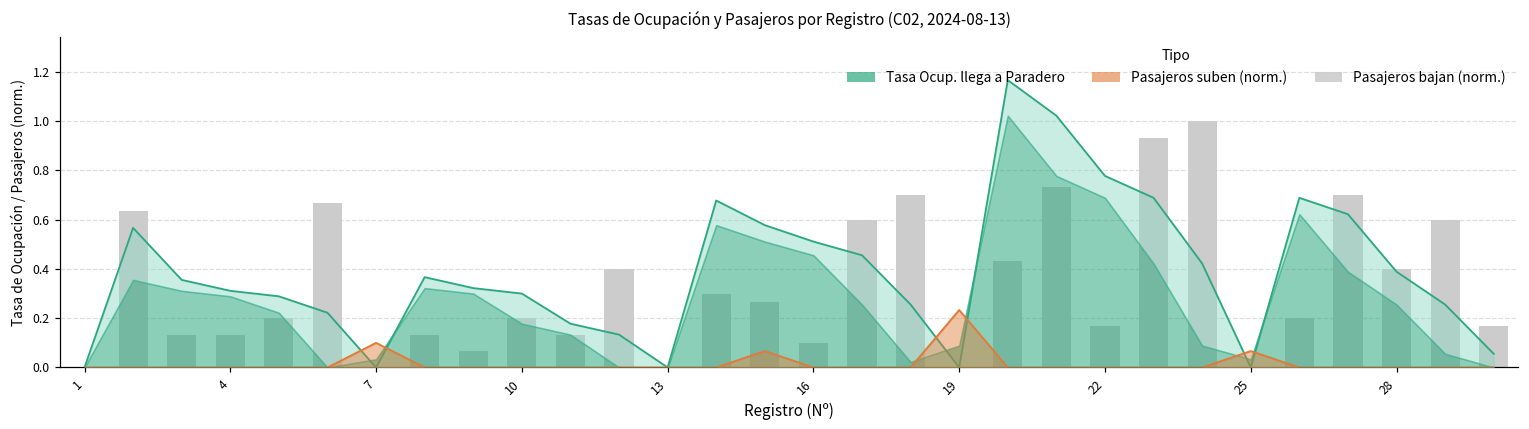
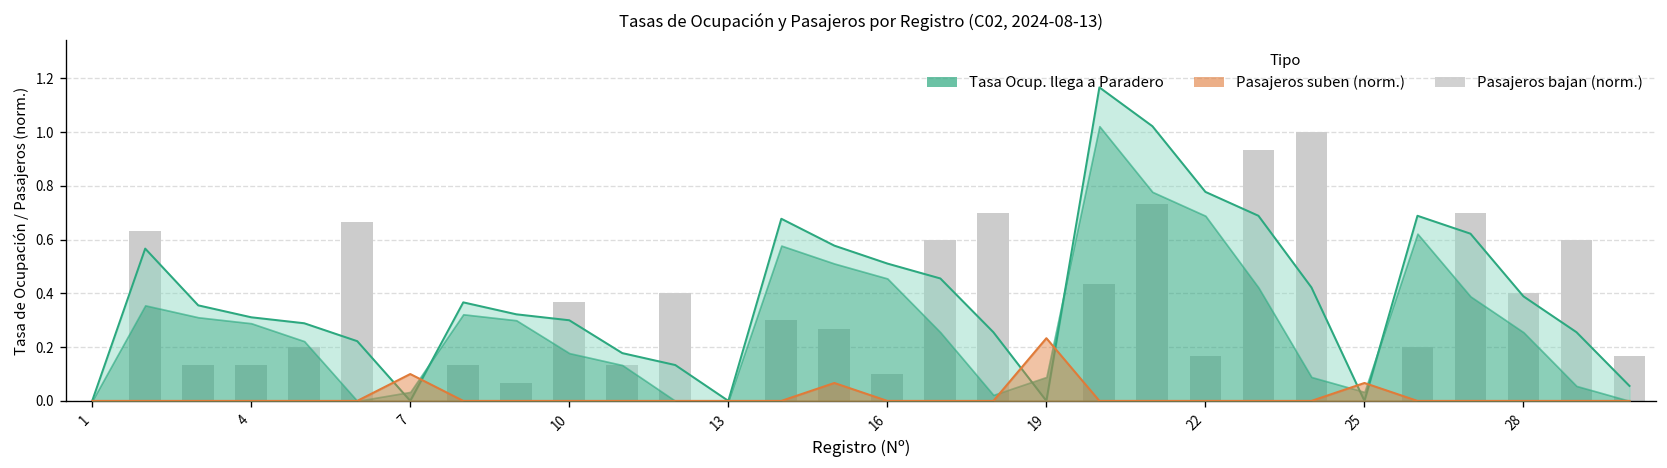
Pasajeros bajan (norm.), 10: 0.20 -> 0.37
